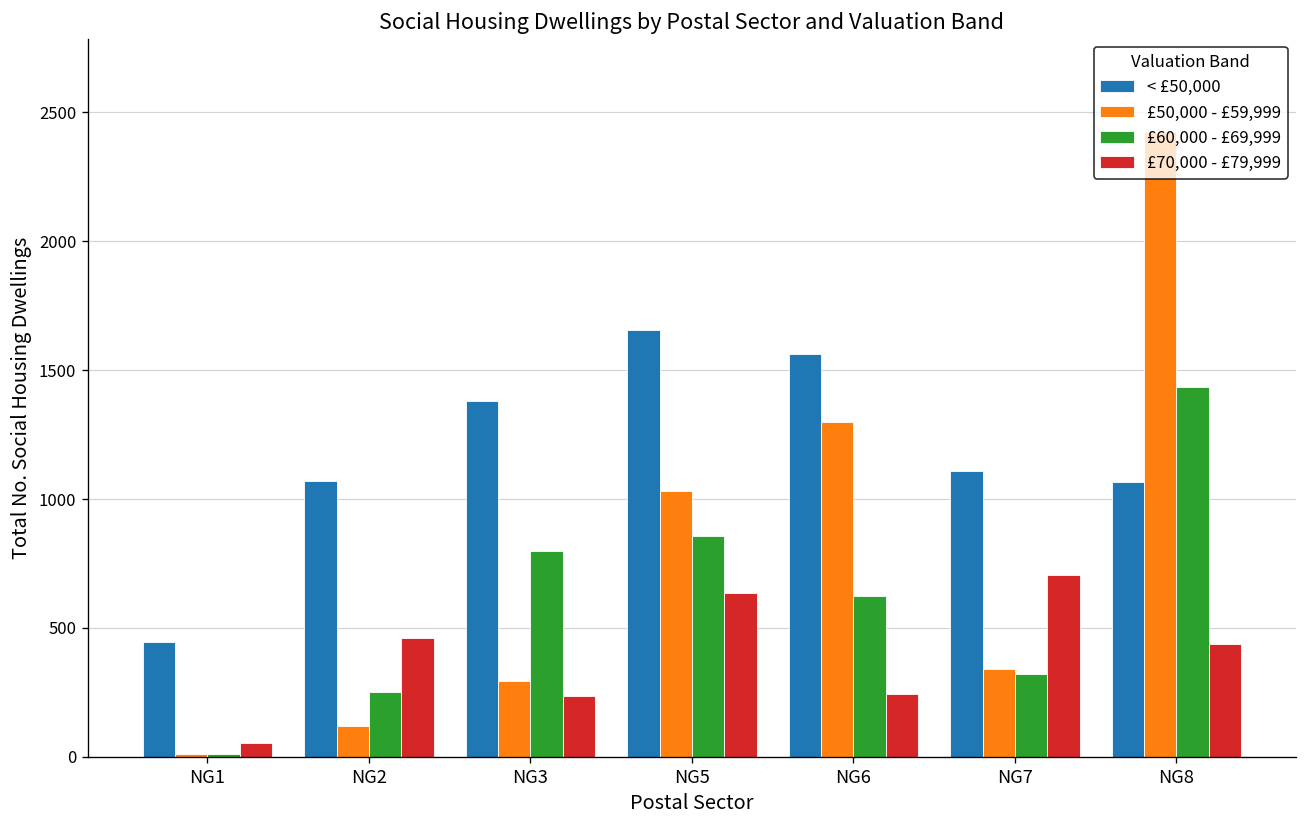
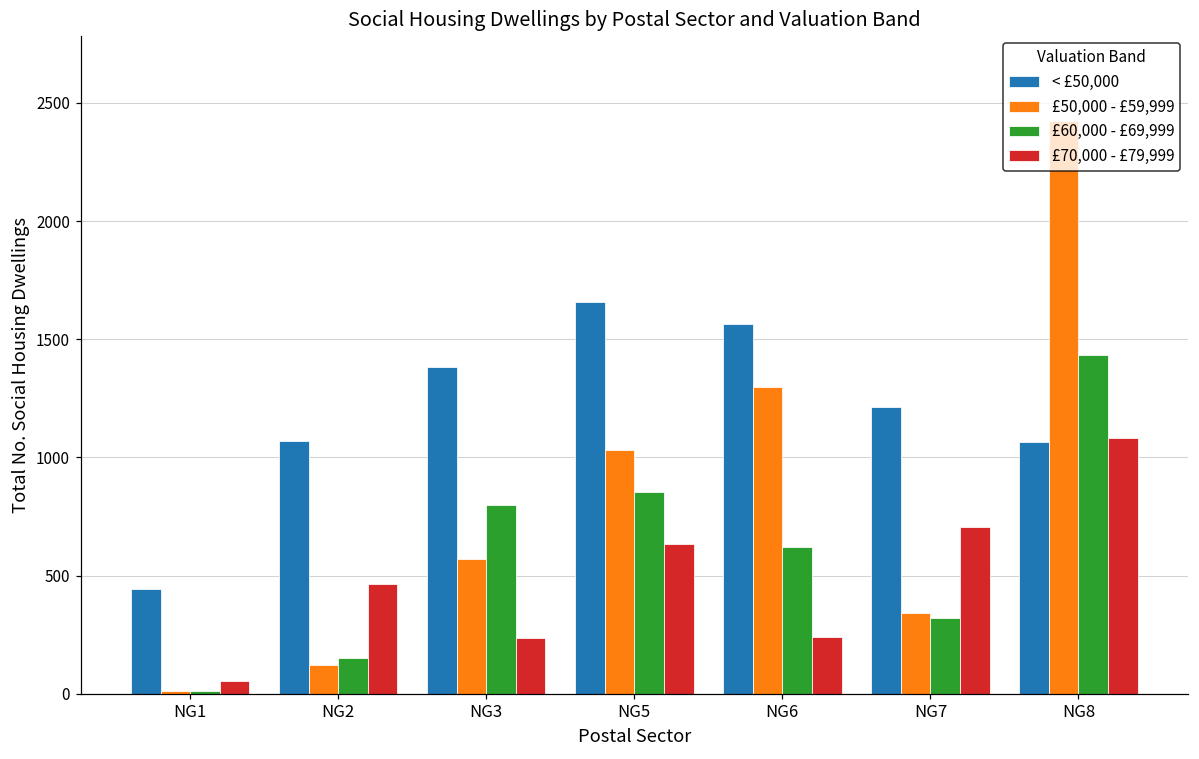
£60,000 - £69,999, NG2: 250 -> 150
£50,000 - £59,999, NG3: 290 -> 570
< £50,000, NG7: 1110 -> 1220
£70,000 - £79,999, NG8: 440 -> 1080
